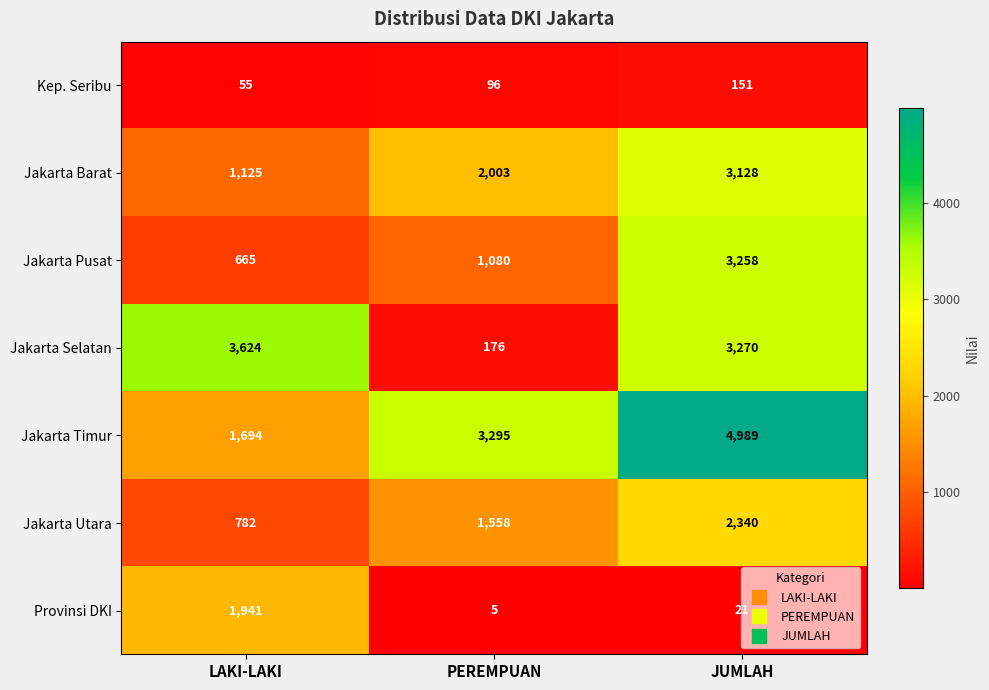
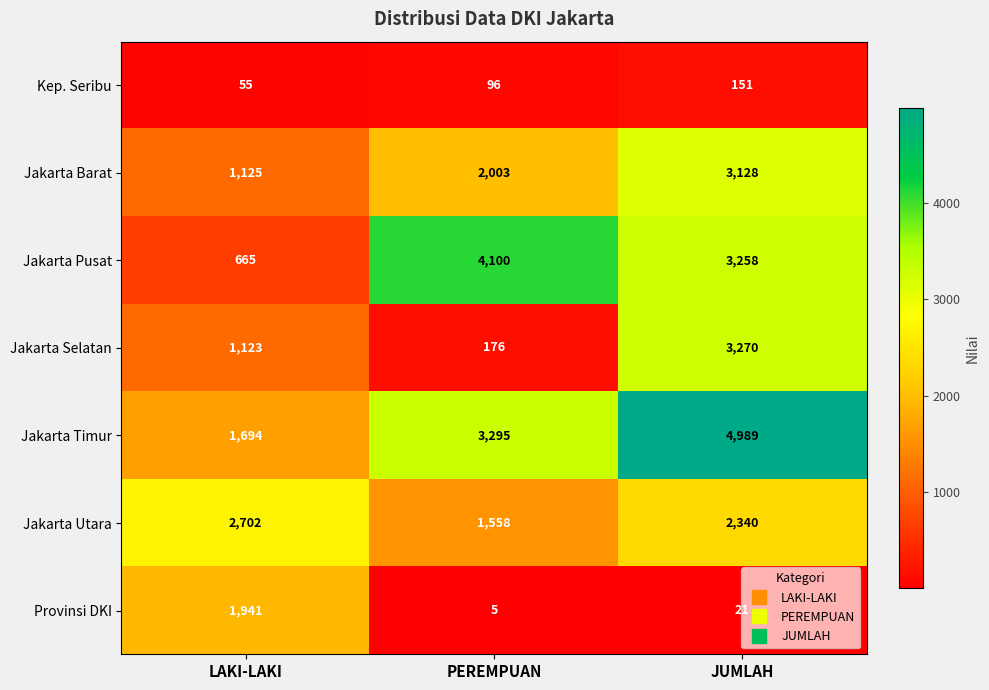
Jakarta Pusat, PEREMPUAN: 1,080 -> 4,100
Jakarta Selatan, LAKI-LAKI: 3,624 -> 1,123
Jakarta Utara, LAKI-LAKI: 782 -> 2,702
